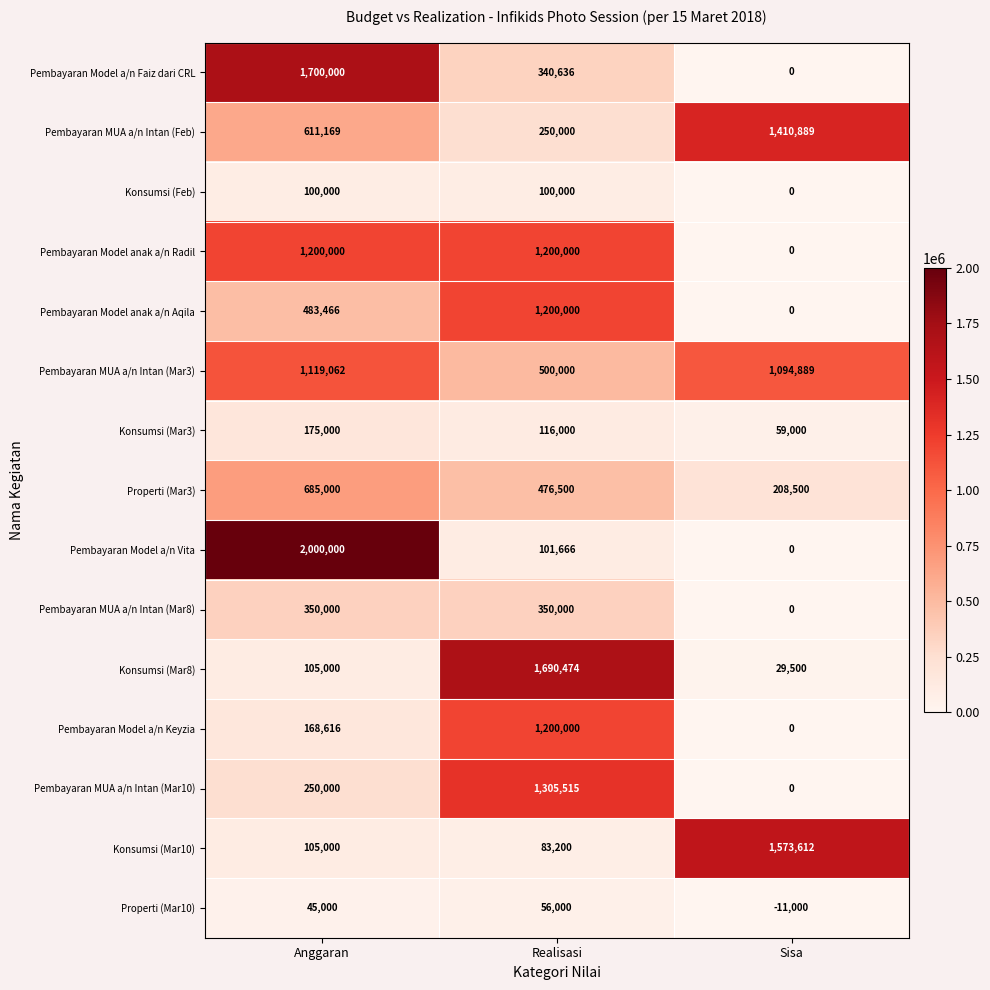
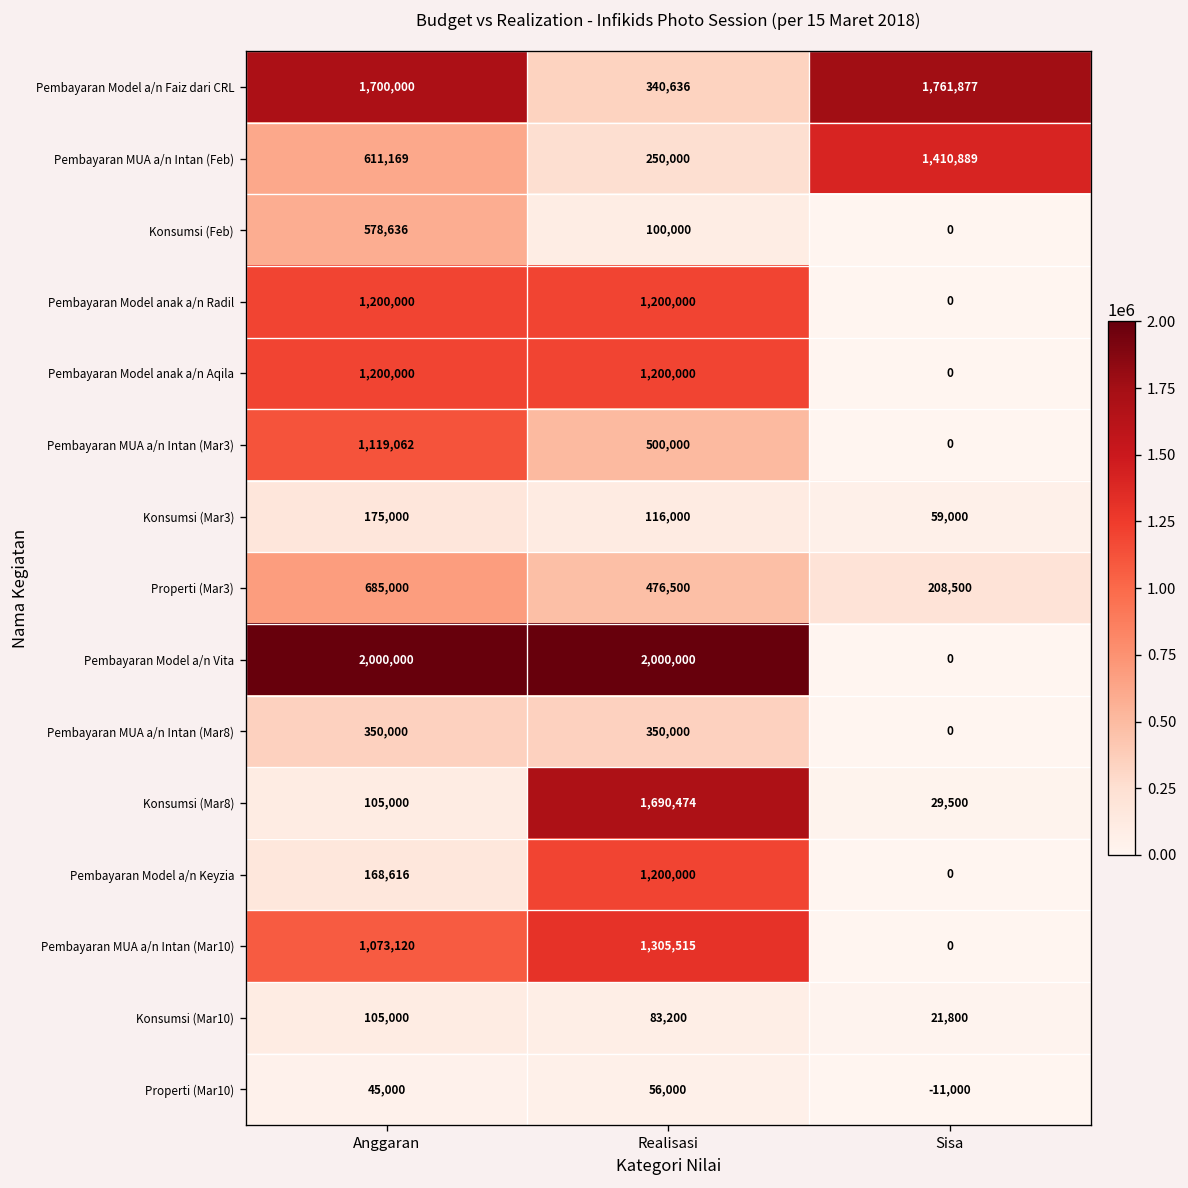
Pembayaran Model a/n Faiz dari CRL, Sisa: 0 -> 1,761,877
Konsumsi (Feb), Anggaran: 100,000 -> 578,636
Pembayaran Model anak a/n Aqila, Anggaran: 483,466 -> 1,200,000
Pembayaran MUA a/n Intan (Mar3), Sisa: 1,094,889 -> 0
Pembayaran Model a/n Vita, Realisasi: 101,666 -> 2,000,000
Pembayaran MUA a/n Intan (Mar10), Anggaran: 250,000 -> 1,073,120
Konsumsi (Mar10), Sisa: 1,573,612 -> 21,800
